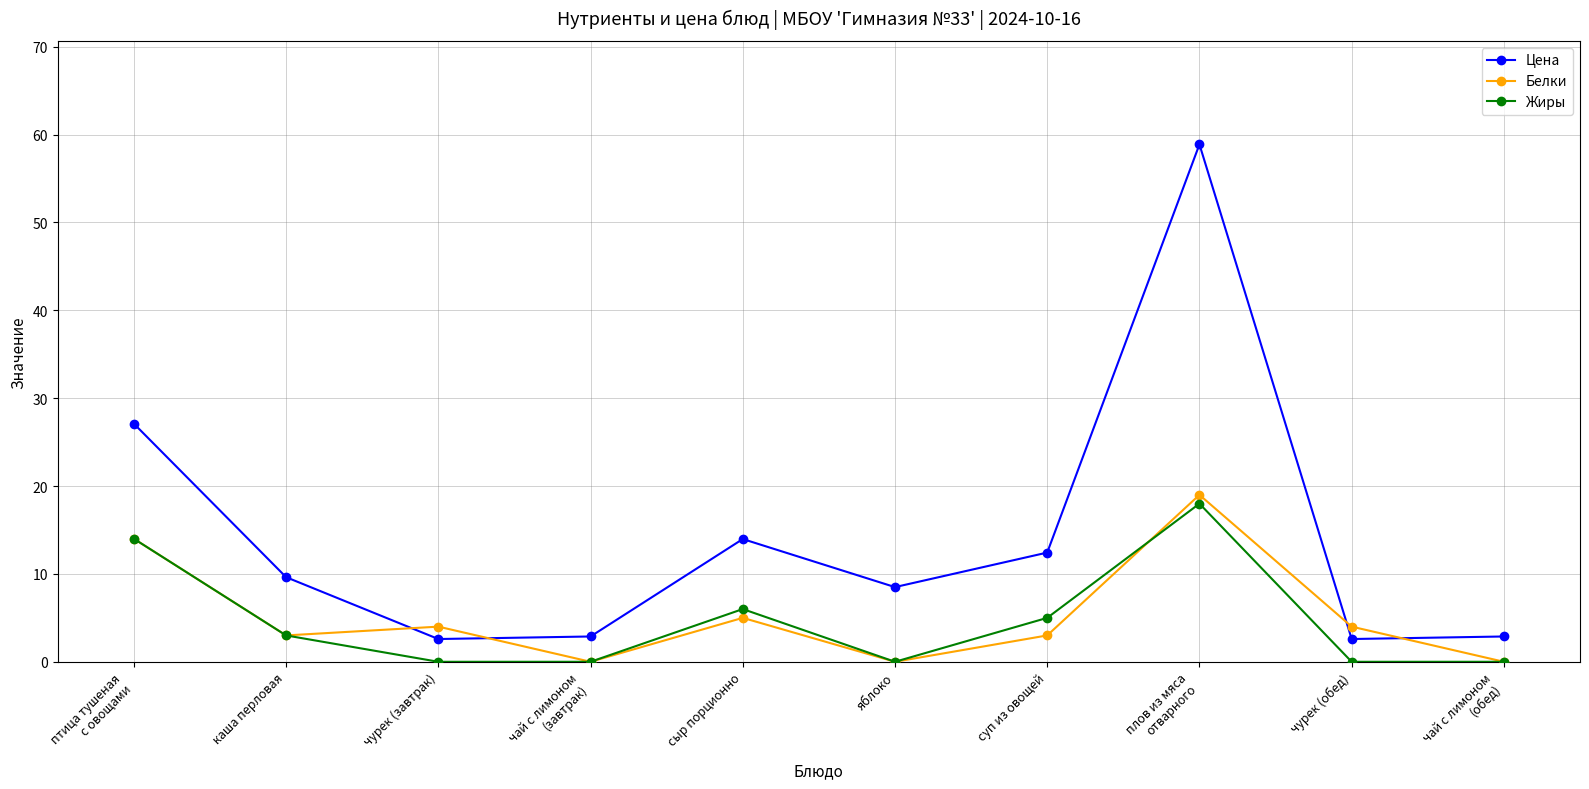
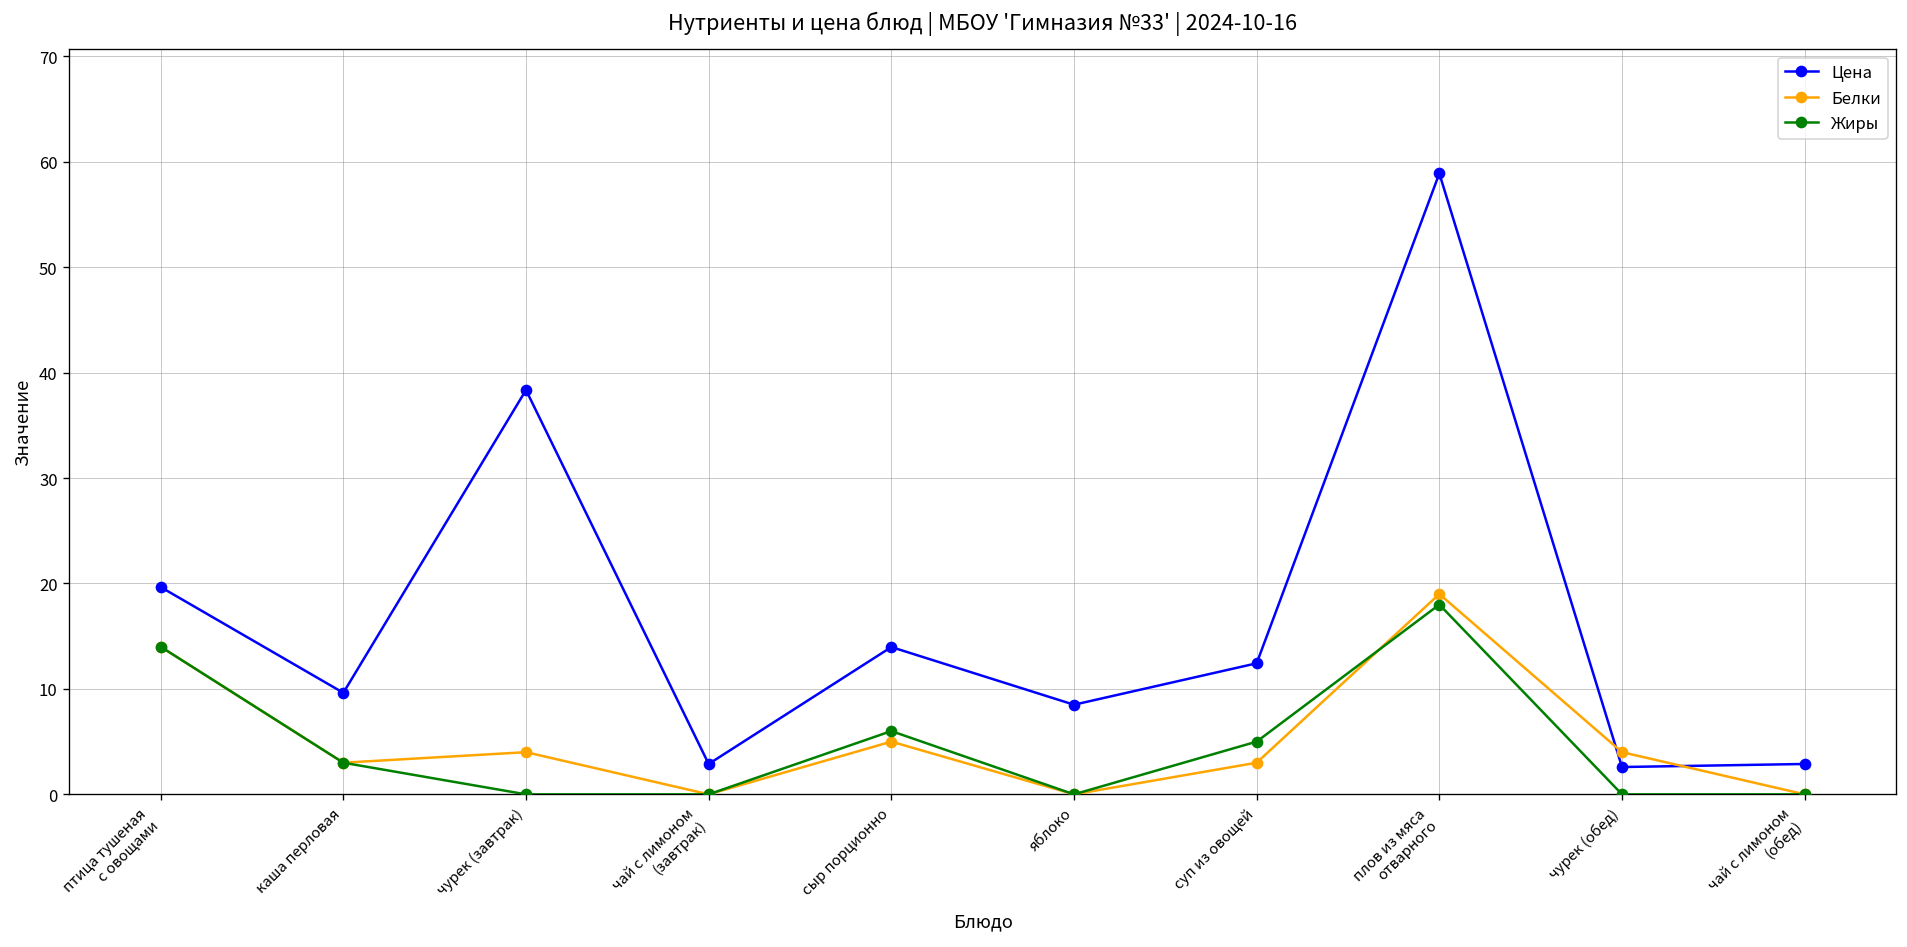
Цена, птица тушеная с овощами: 27 -> 20
Цена, чурек (завтрак): 3 -> 38
